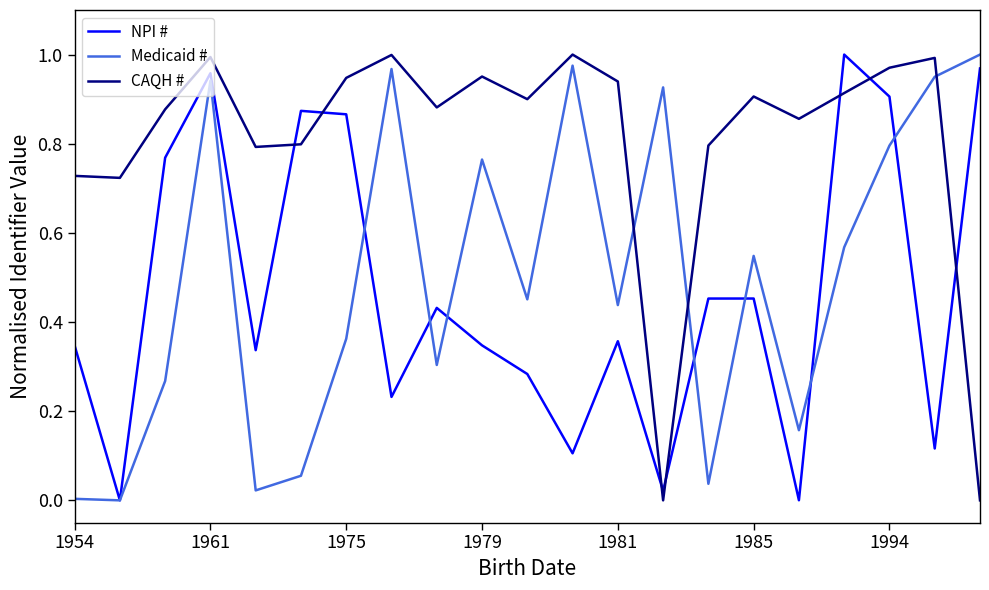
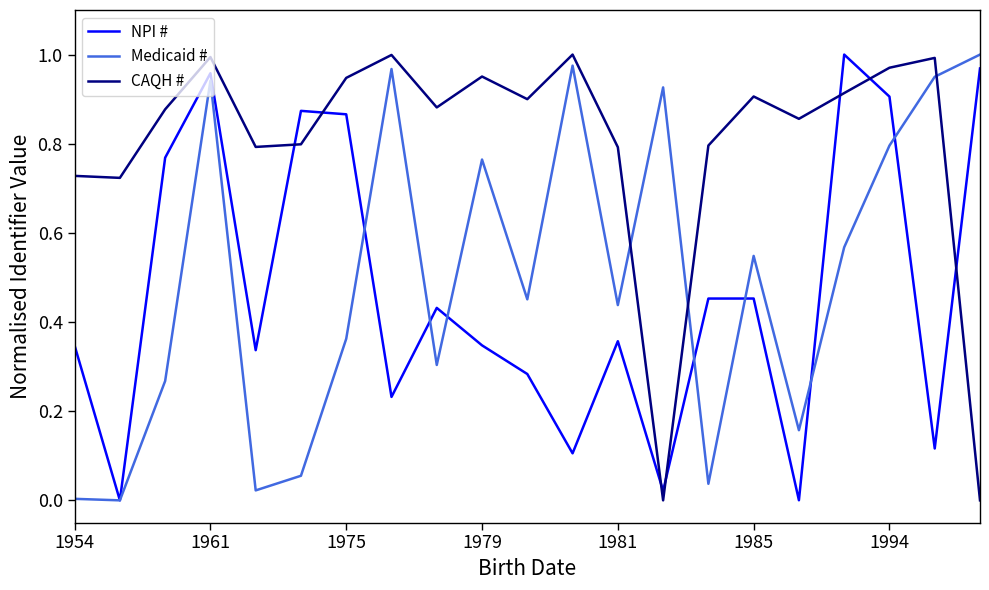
CAQH #, 1981: 0.94 -> 0.79
